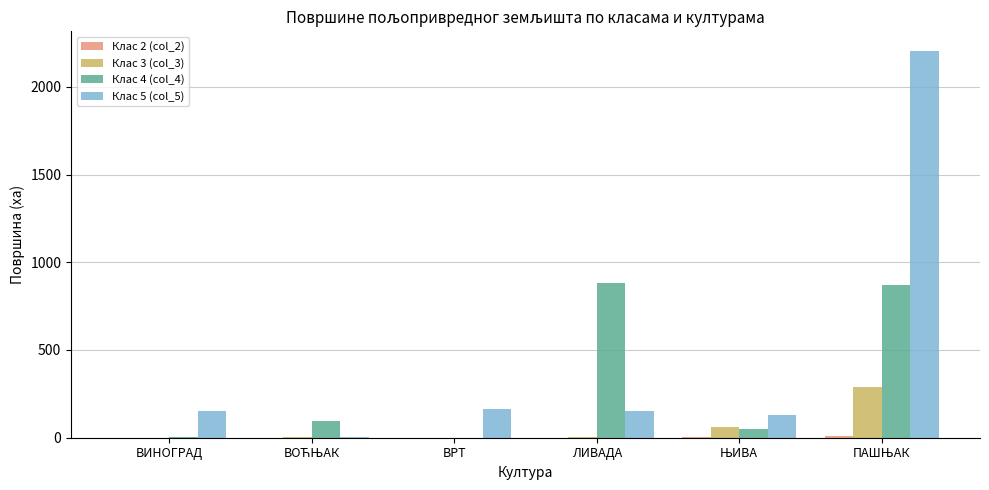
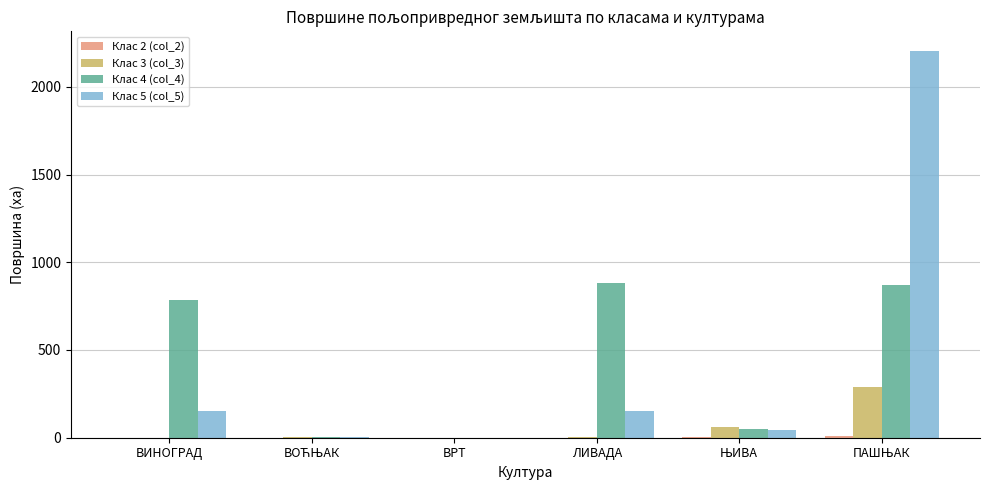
Клас 4 (col_4), ВИНОГРАД: 0 -> 790
Клас 4 (col_4), ВОЋЊАК: 100 -> 10
Клас 5 (col_5), ВРТ: 160 -> 0
Клас 5 (col_5), ЊИВА: 130 -> 40
